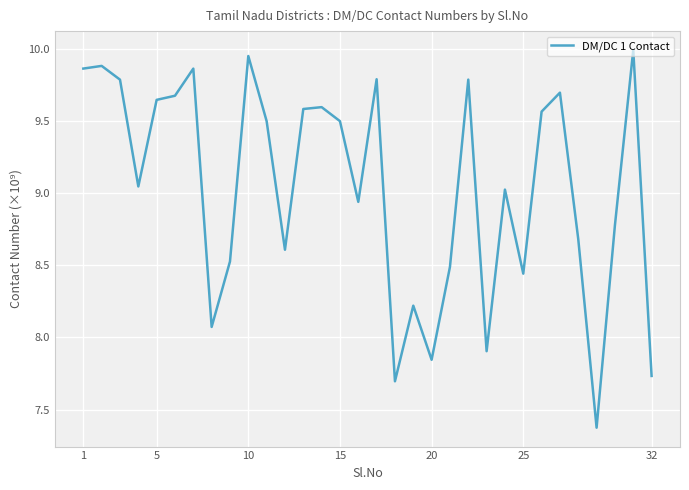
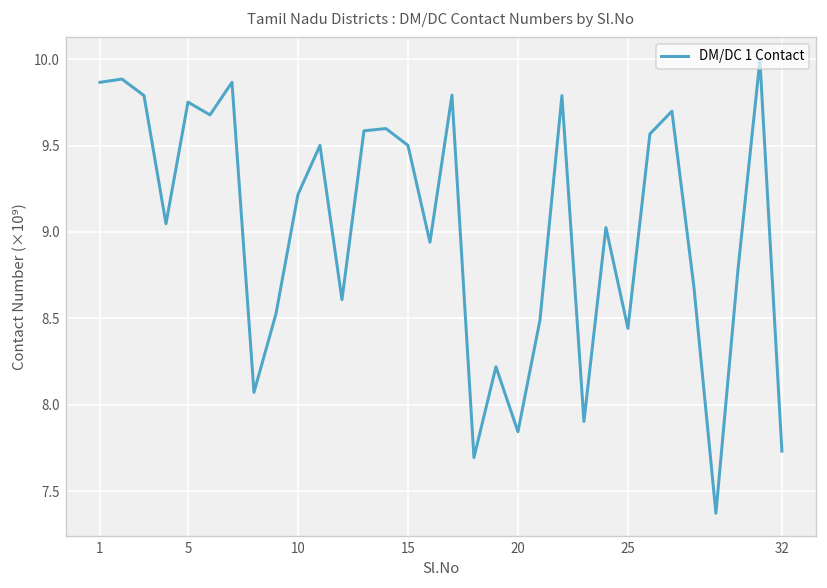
5: 9.65 -> 9.75
10: 9.95 -> 9.22
